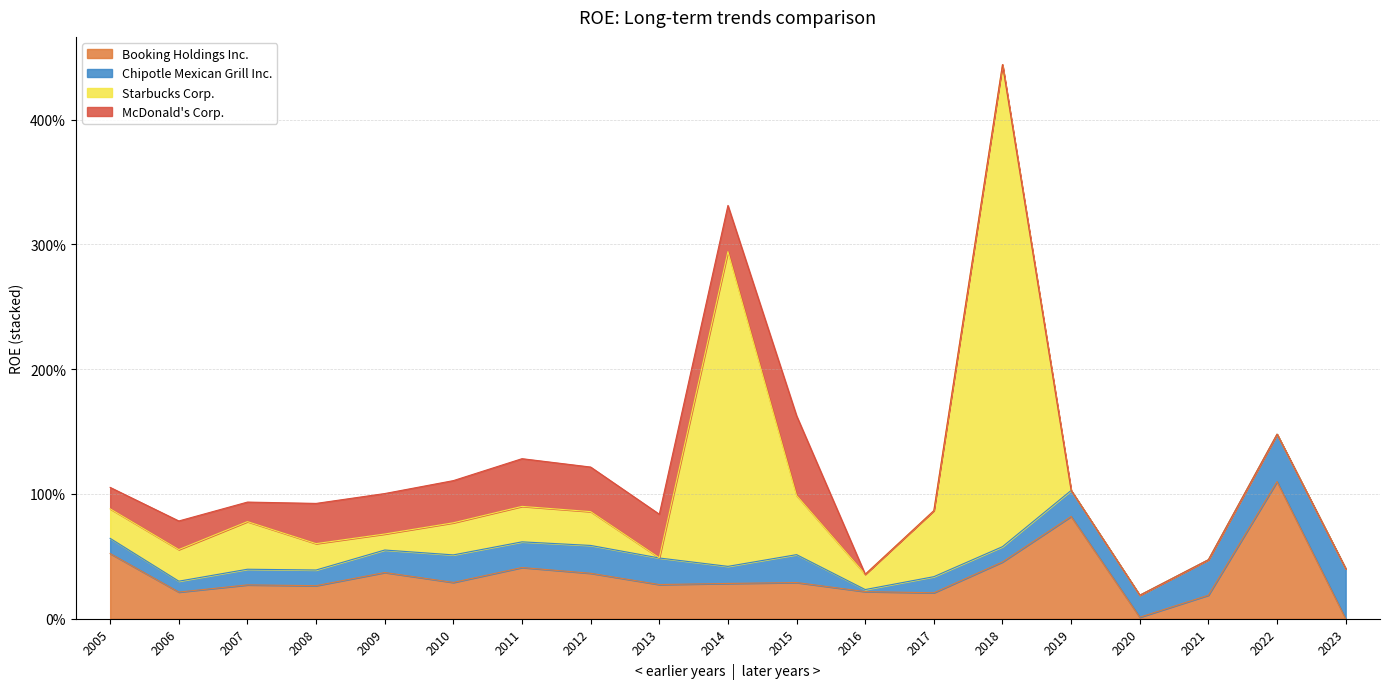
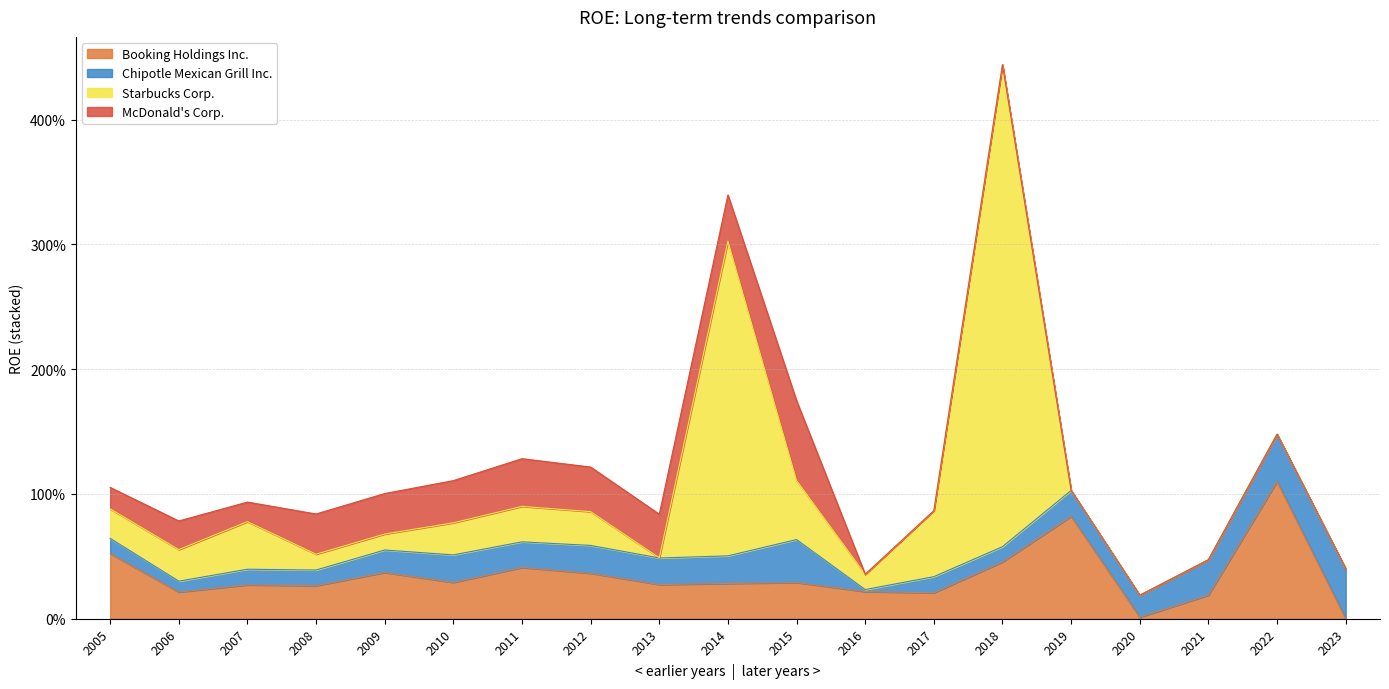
Starbucks Corp., 2008: 21% -> 13%
Chipotle Mexican Grill Inc., 2014: 14% -> 22%
Chipotle Mexican Grill Inc., 2015: 22% -> 34%
